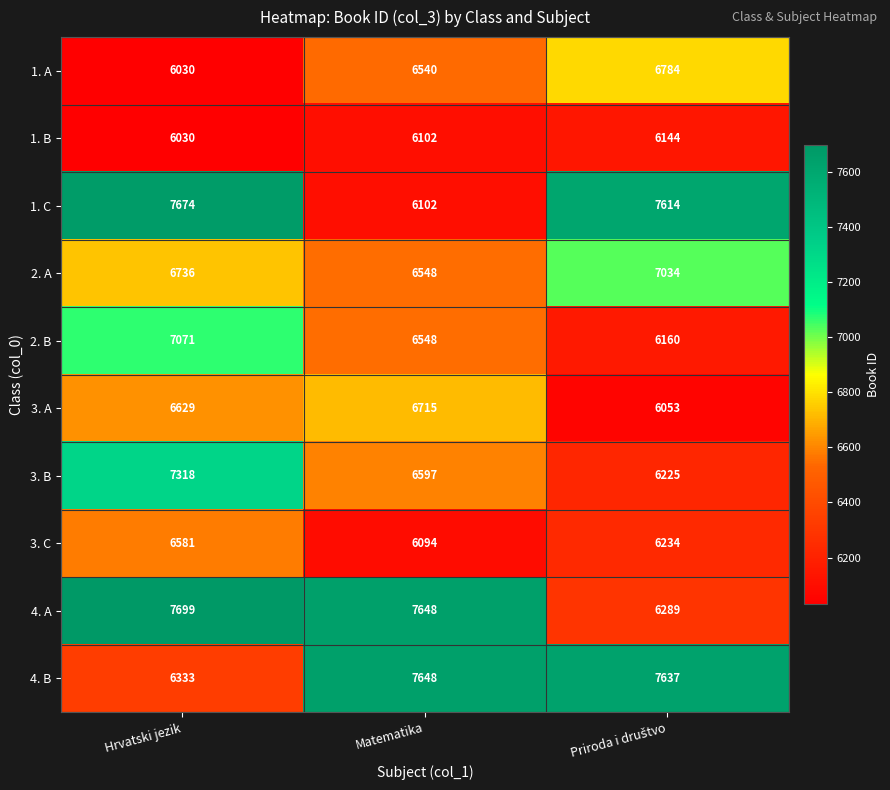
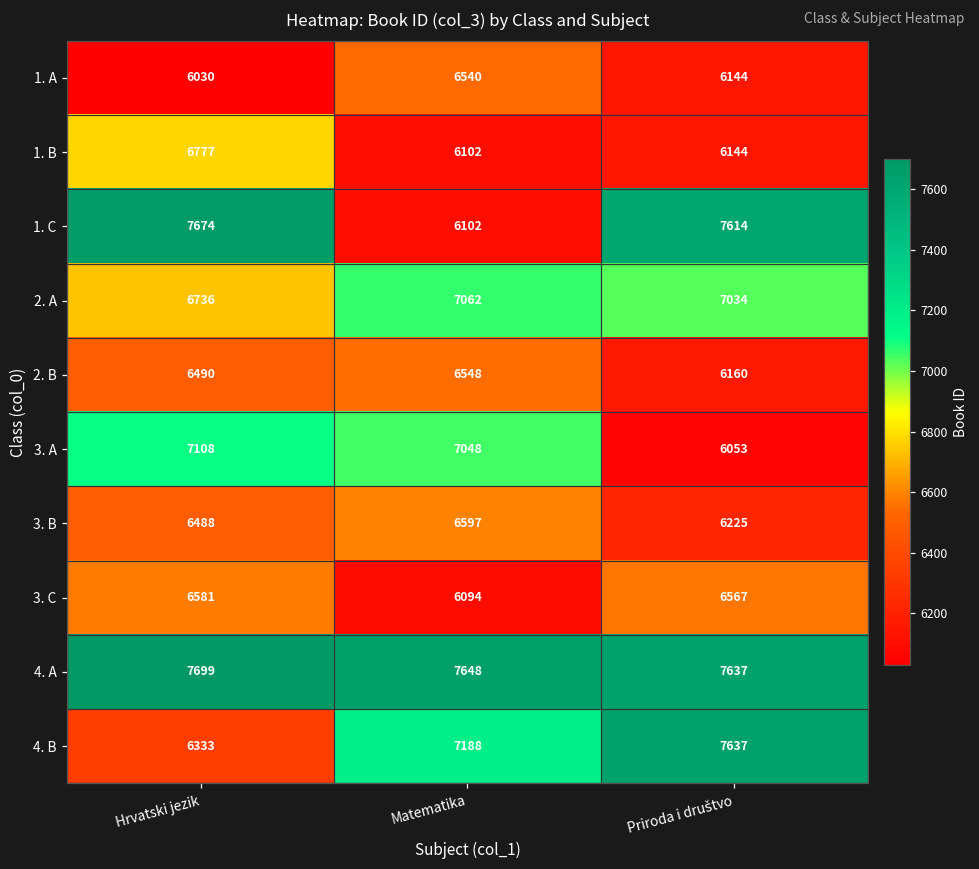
1. A, Priroda i društvo: 6784 -> 6144
1. B, Hrvatski jezik: 6030 -> 6777
2. A, Matematika: 6548 -> 7062
2. B, Hrvatski jezik: 7071 -> 6490
3. A, Hrvatski jezik: 6629 -> 7108
3. A, Matematika: 6715 -> 7048
3. B, Hrvatski jezik: 7318 -> 6488
3. C, Priroda i društvo: 6234 -> 6567
4. A, Priroda i društvo: 6289 -> 7637
4. B, Matematika: 7648 -> 7188
